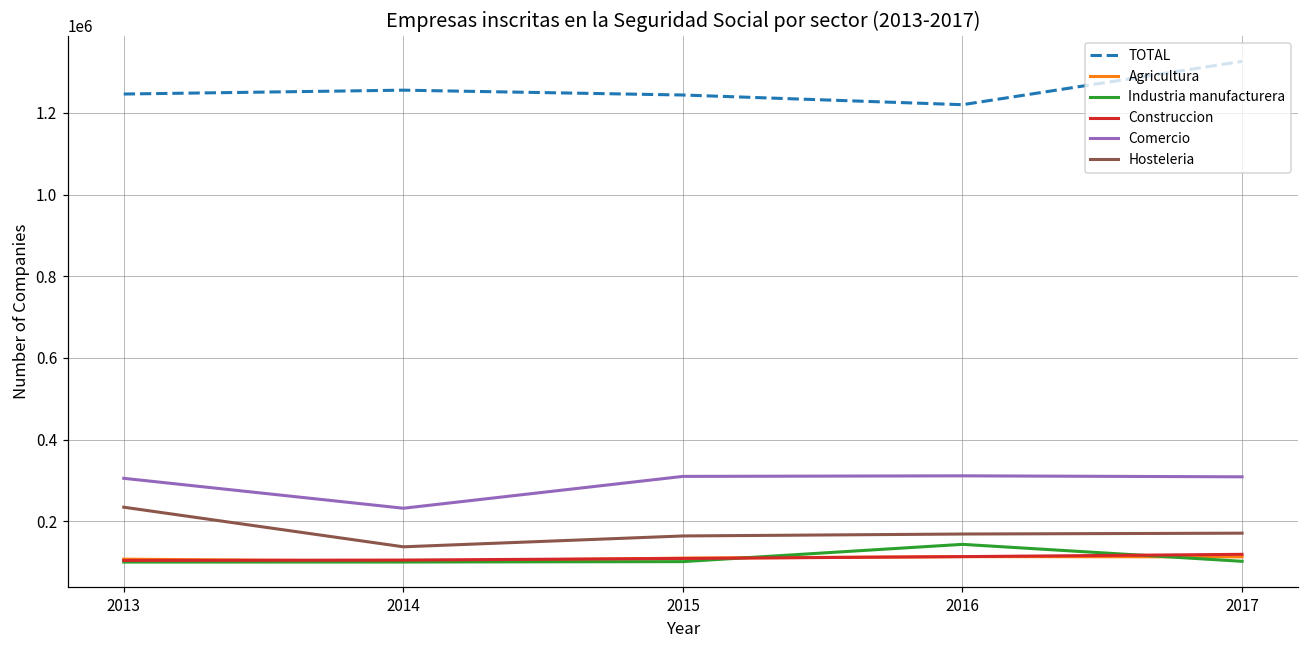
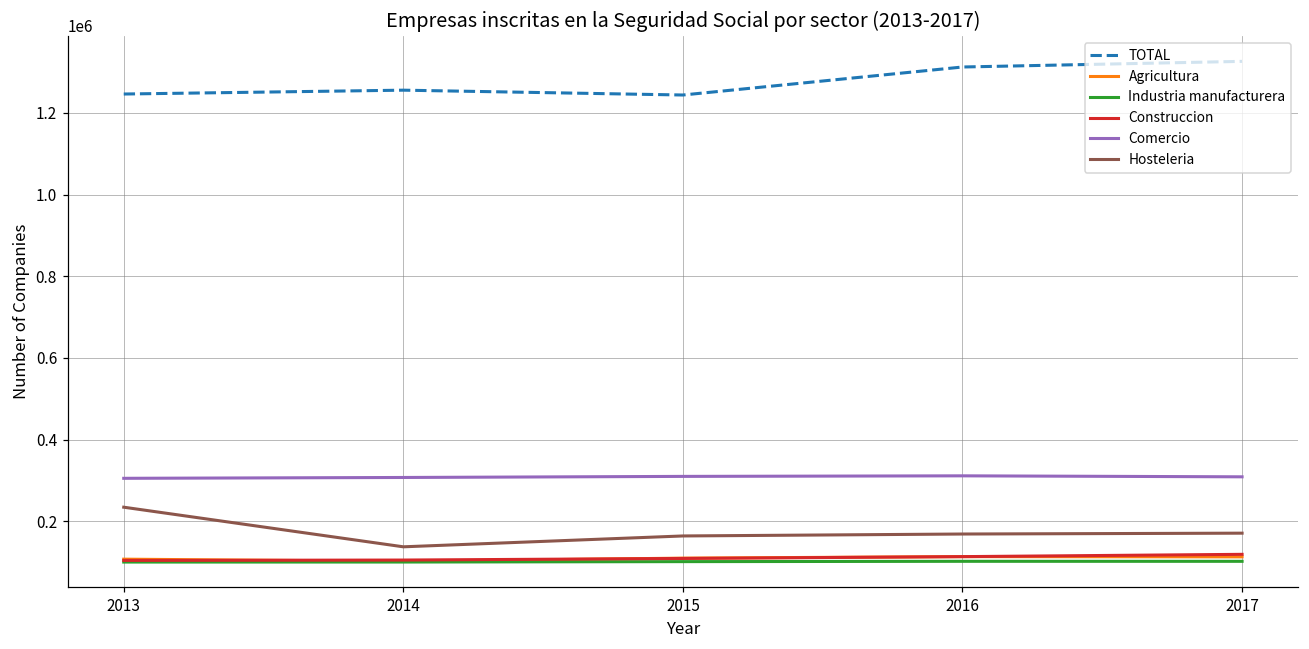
Comercio, 2014: 230000 -> 310000
TOTAL, 2016: 1220000 -> 1310000
Industria manufacturera, 2016: 140000 -> 100000
